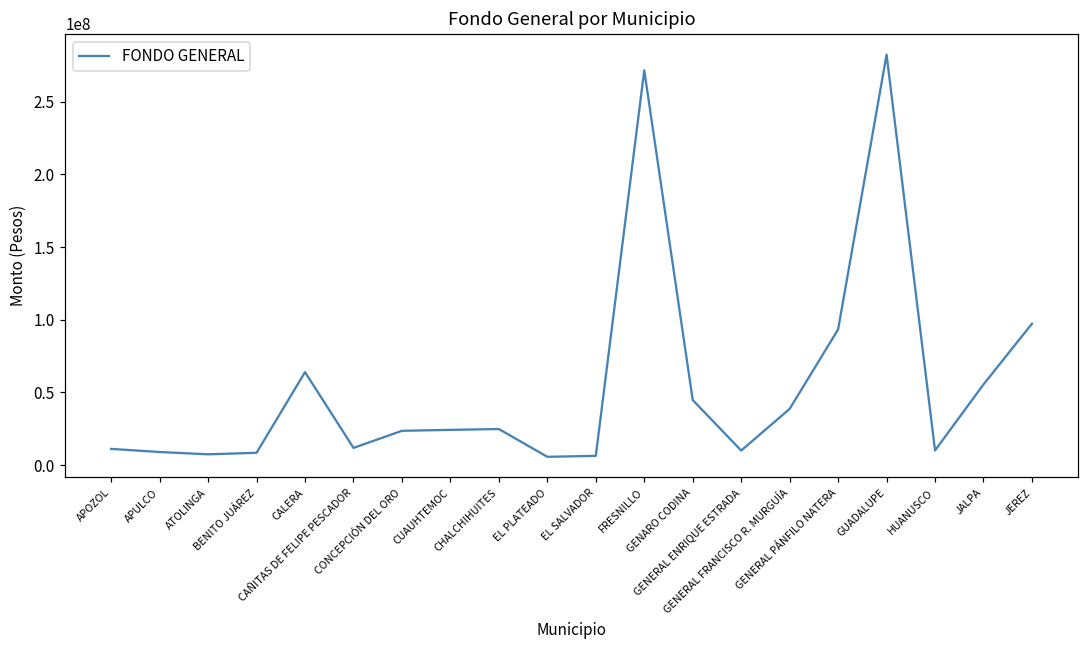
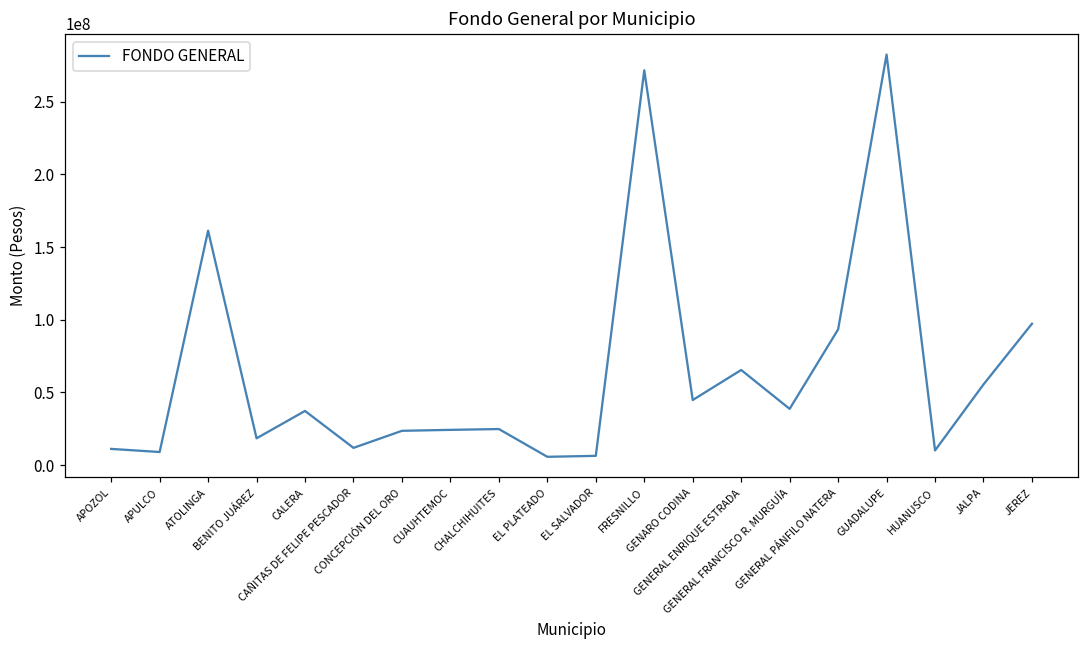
ATOLINGA: 7000000 -> 161000000
BENITO JUÁREZ: 8000000 -> 18000000
CALERA: 64000000 -> 37000000
GENERAL ENRIQUE ESTRADA: 10000000 -> 65000000
